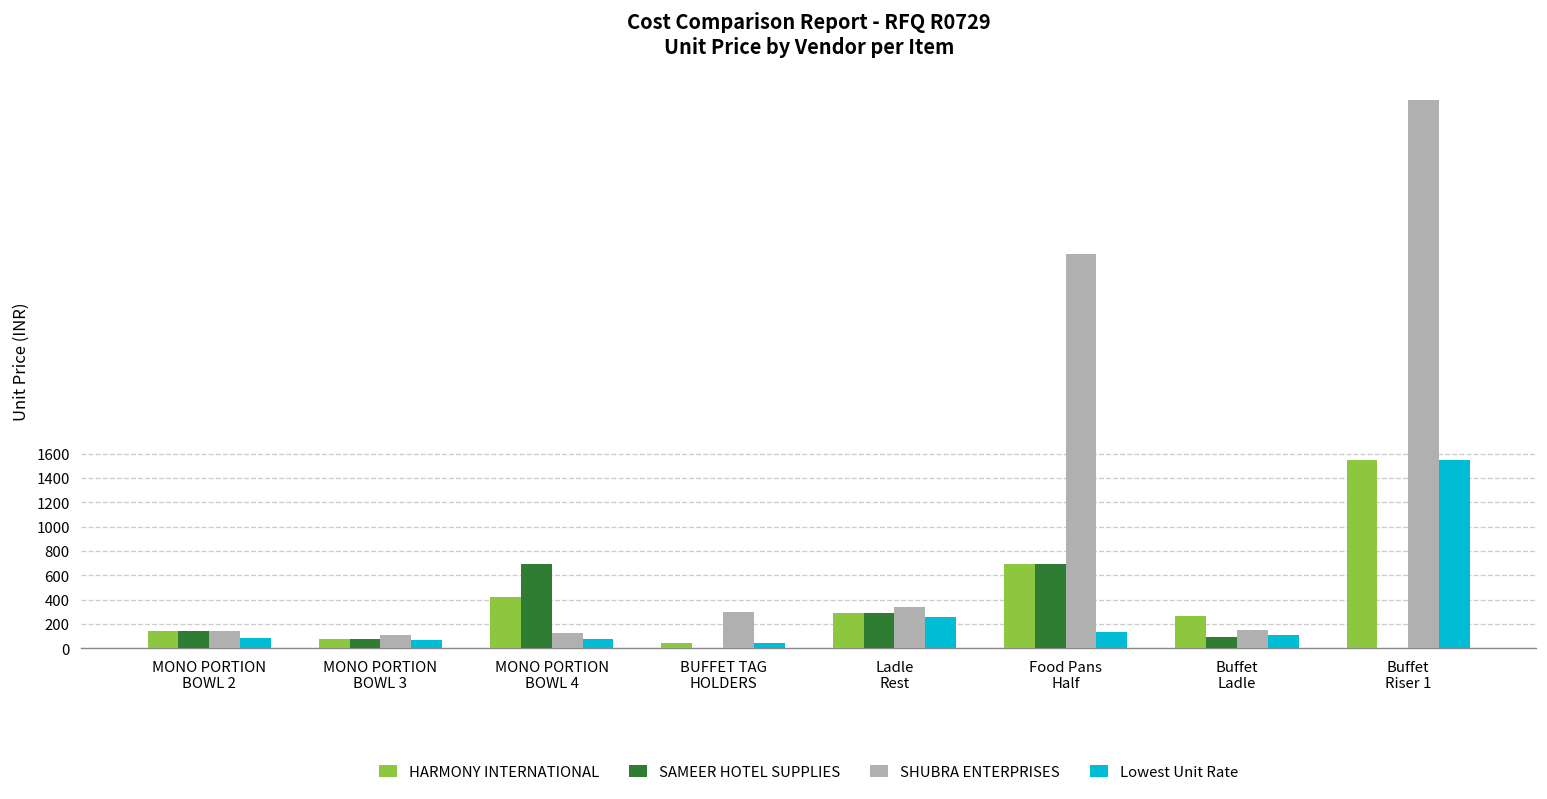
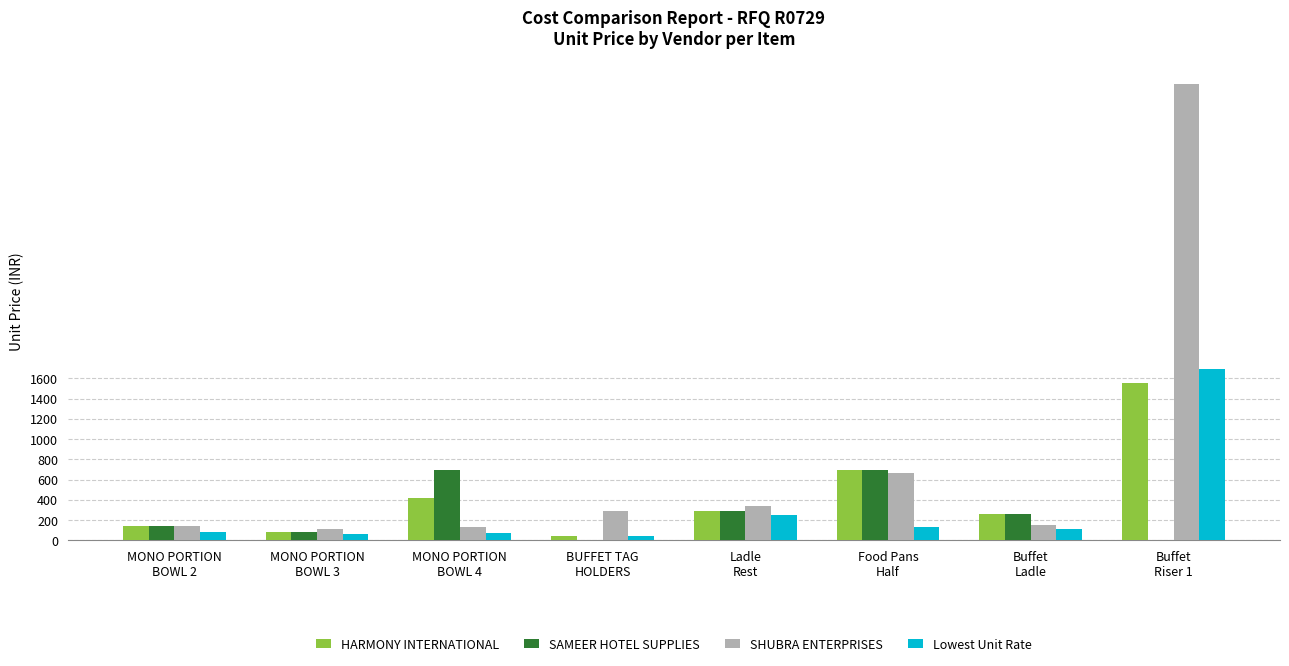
SHUBRA ENTERPRISES, Food Pans Half: 3240 -> 670
SAMEER HOTEL SUPPLIES, Buffet Ladle: 90 -> 260
Lowest Unit Rate, Buffet Riser 1: 1550 -> 1690
